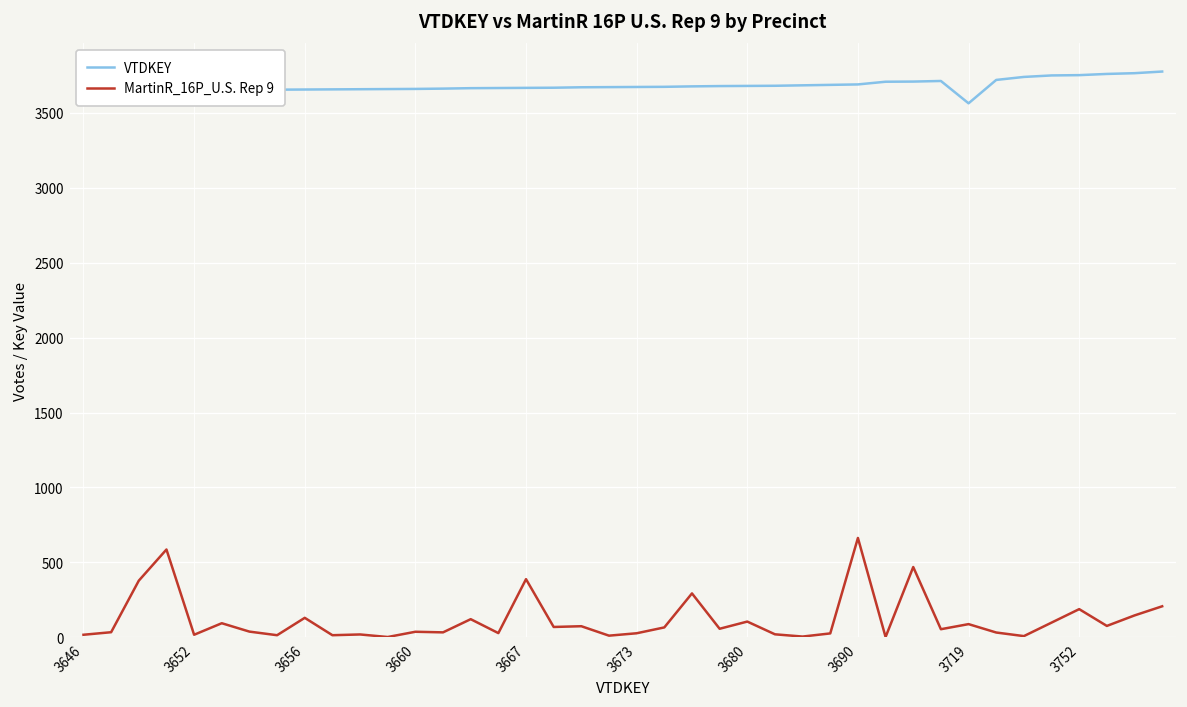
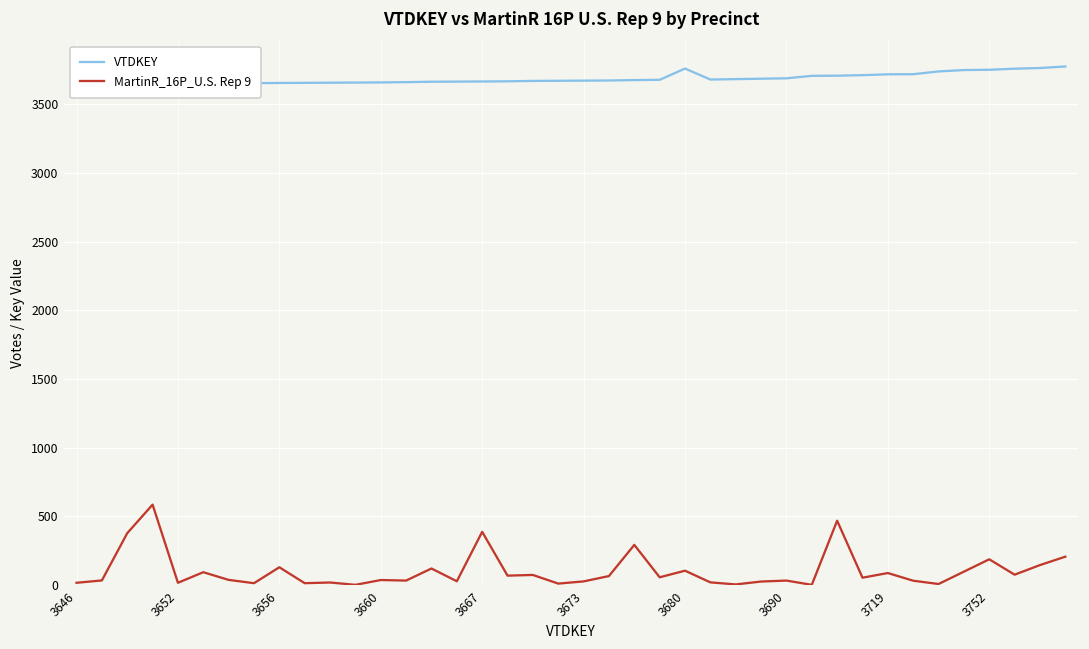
VTDKEY, 3680: 3680 -> 3760
MartinR_16P_U.S. Rep 9, 3690: 660 -> 30
VTDKEY, 3719: 3560 -> 3720
